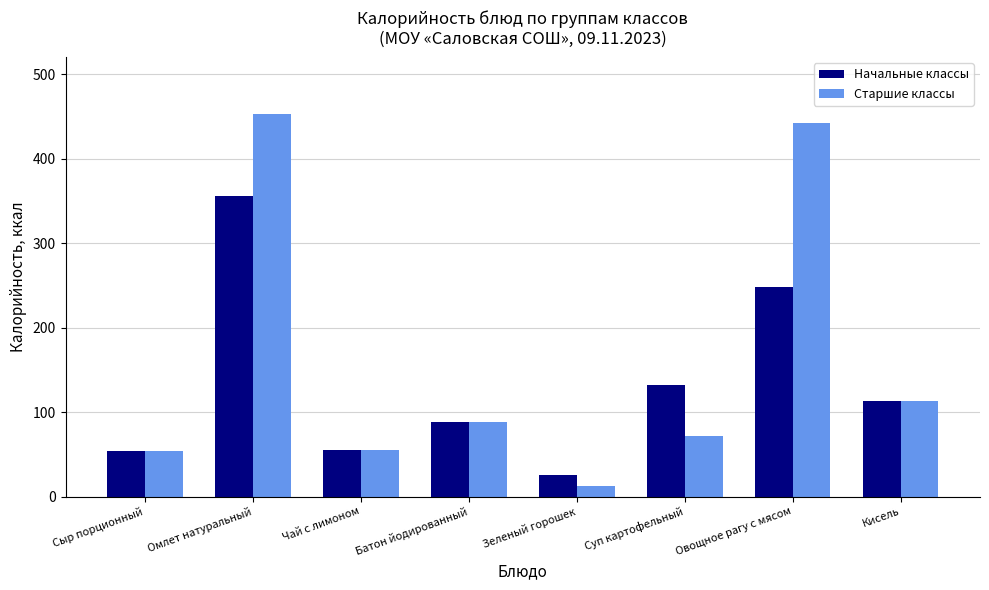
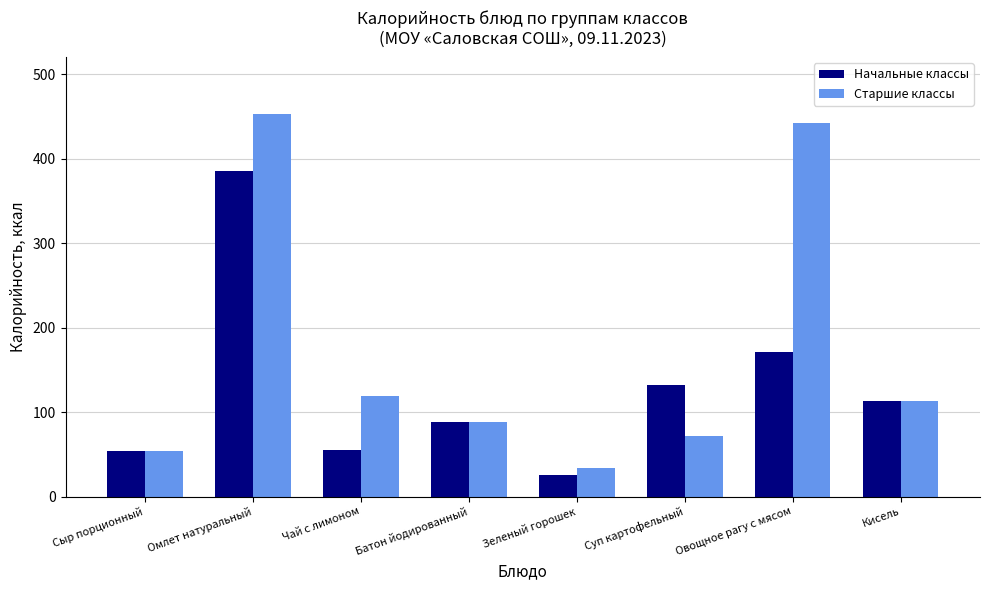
Начальные классы, Омлет натуральный: 360 -> 380
Старшие классы, Чай с лимоном: 60 -> 120
Старшие классы, Зеленый горошек: 10 -> 30
Начальные классы, Овощное рагу с мясом: 250 -> 170
